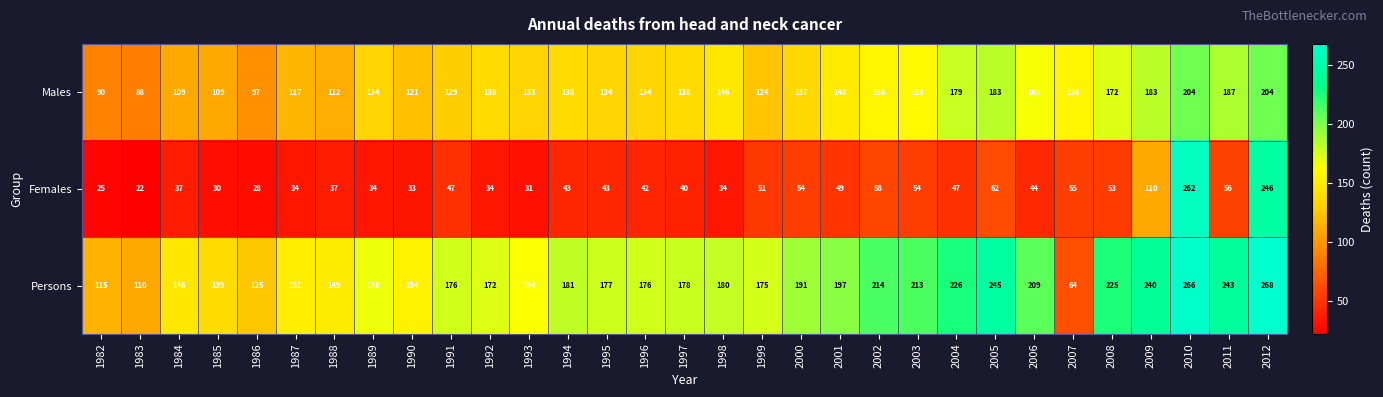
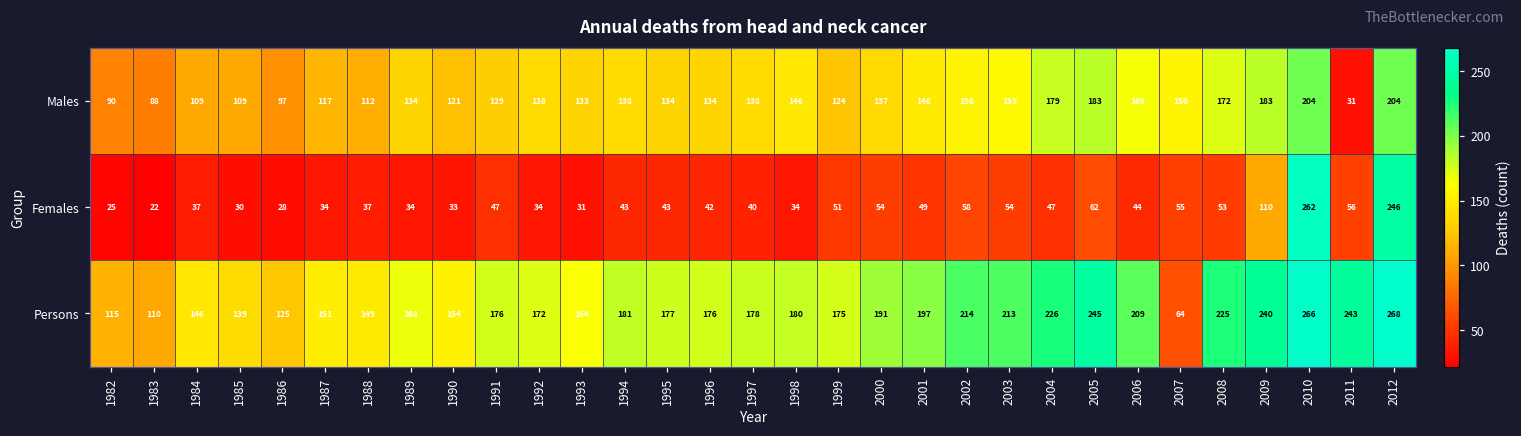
Males, 2011: 187 -> 31
